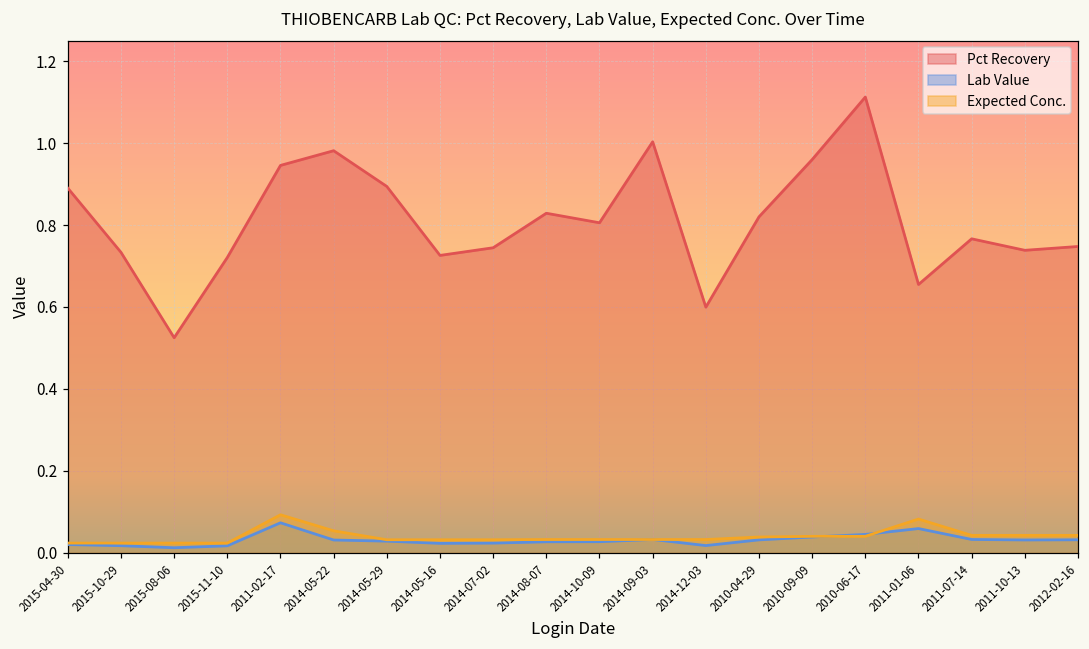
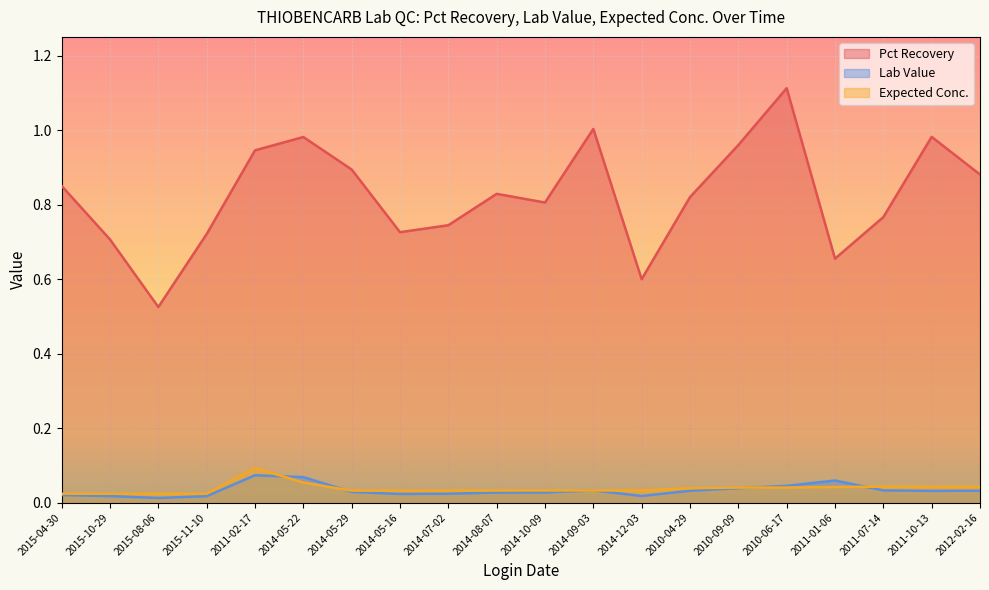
Pct Recovery, 2015-04-30: 0.89 -> 0.85
Pct Recovery, 2015-10-29: 0.73 -> 0.71
Lab Value, 2014-05-22: 0.03 -> 0.07
Expected Conc., 2011-01-06: 0.08 -> 0.04
Pct Recovery, 2011-10-13: 0.74 -> 0.98
Pct Recovery, 2012-02-16: 0.75 -> 0.88
